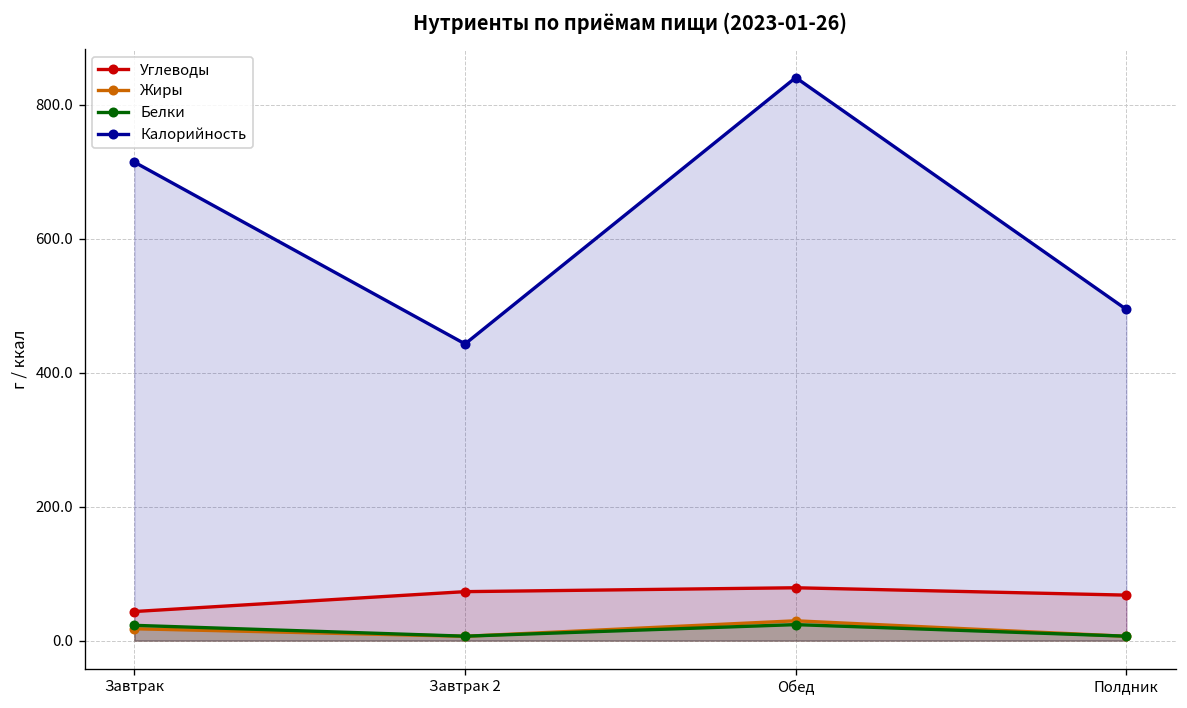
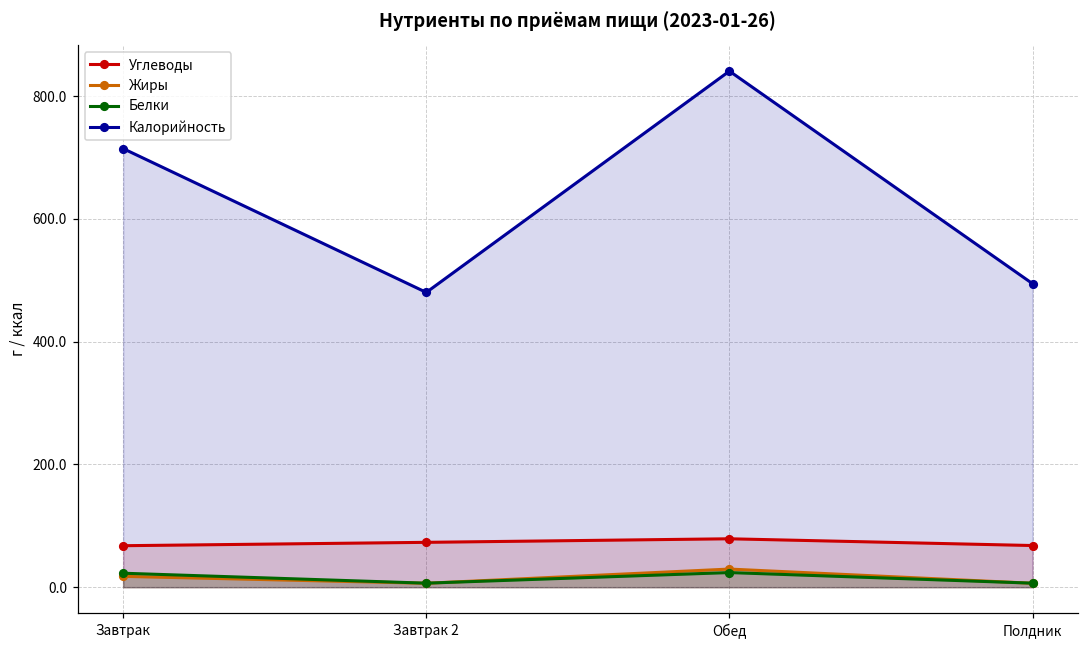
Углеводы, Завтрак: 40 -> 70
Калорийность, Завтрак 2: 440 -> 480
